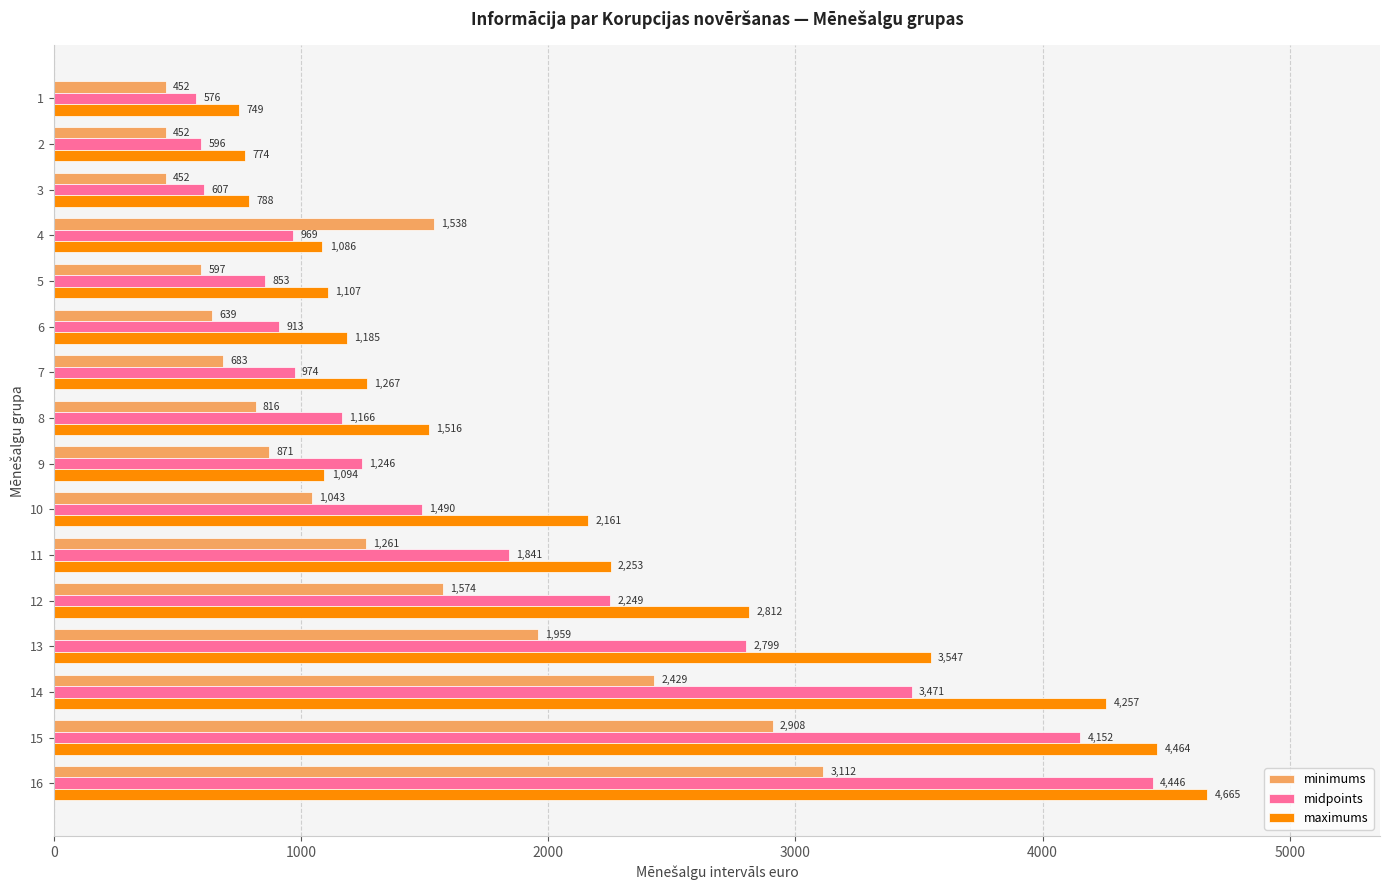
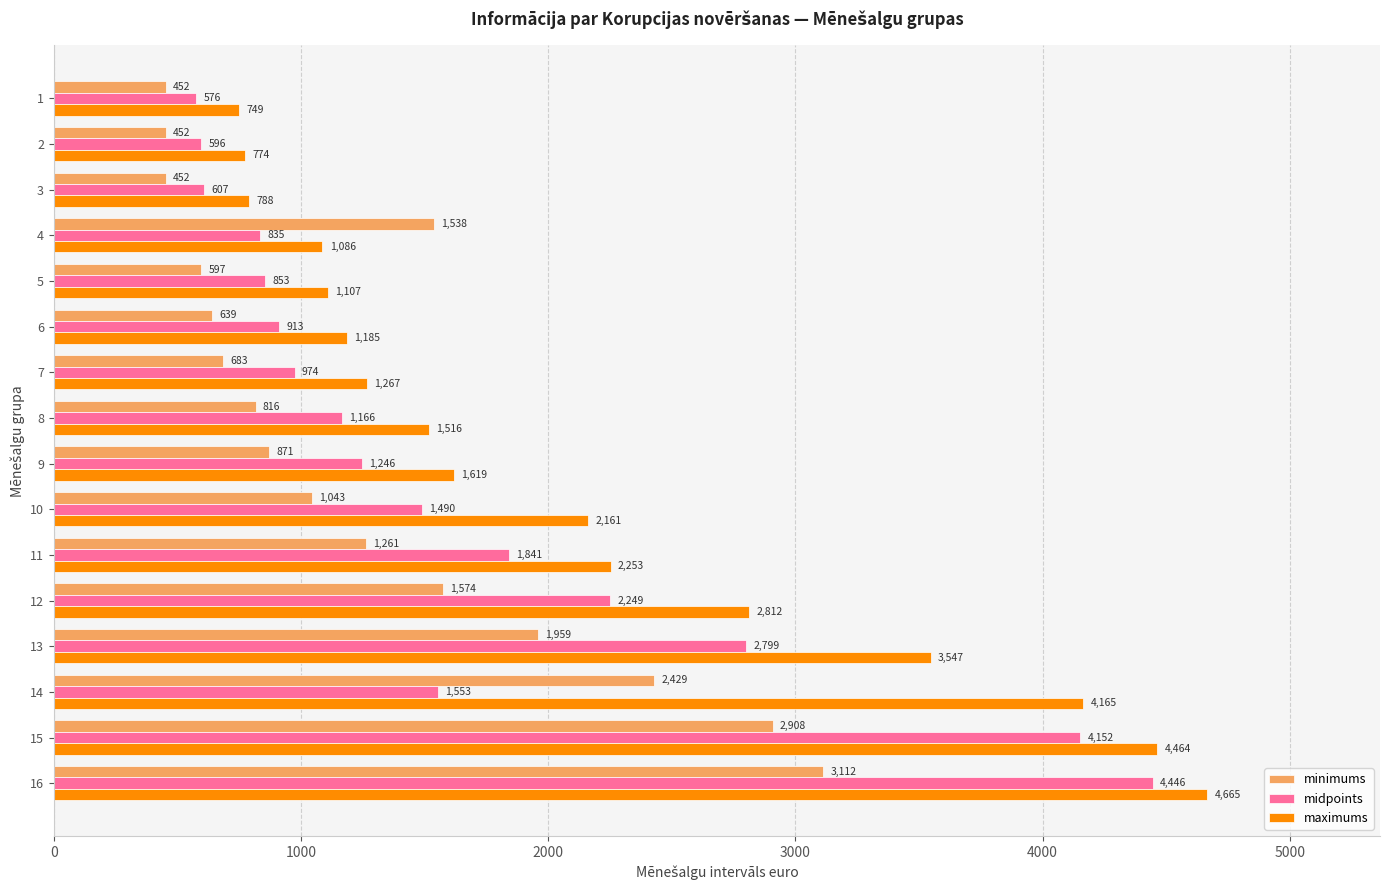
midpoints, 4: 969 -> 835
maximums, 9: 1,094 -> 1,619
midpoints, 14: 3,471 -> 1,553
maximums, 14: 4,257 -> 4,165
